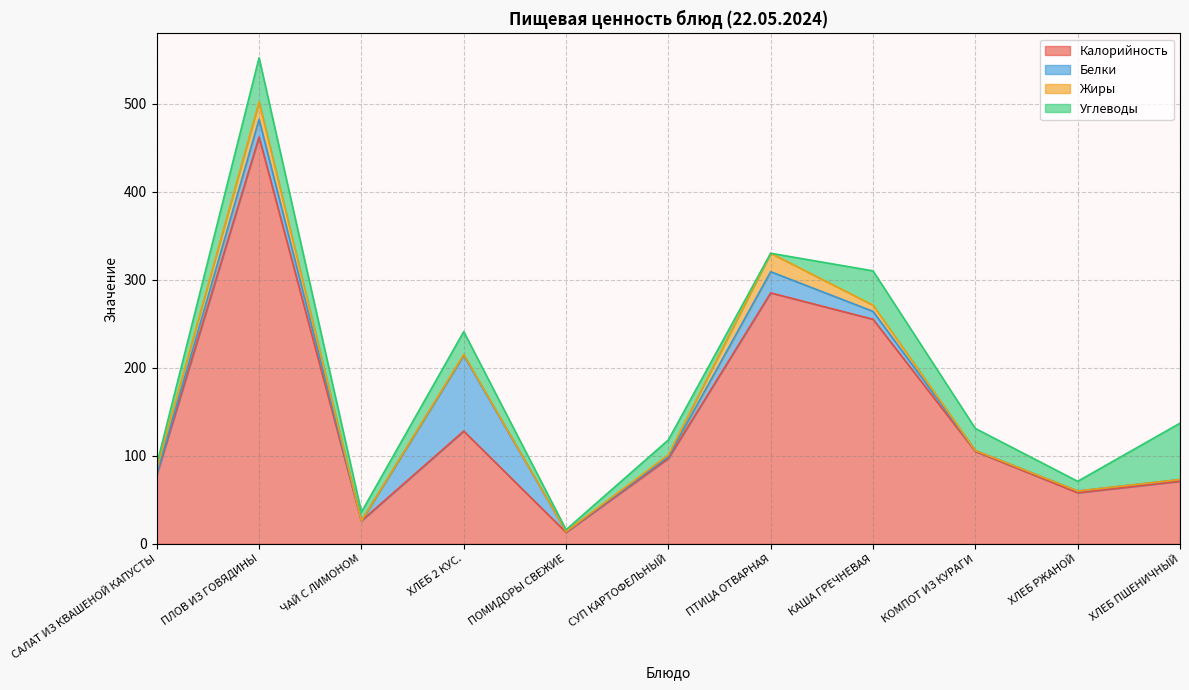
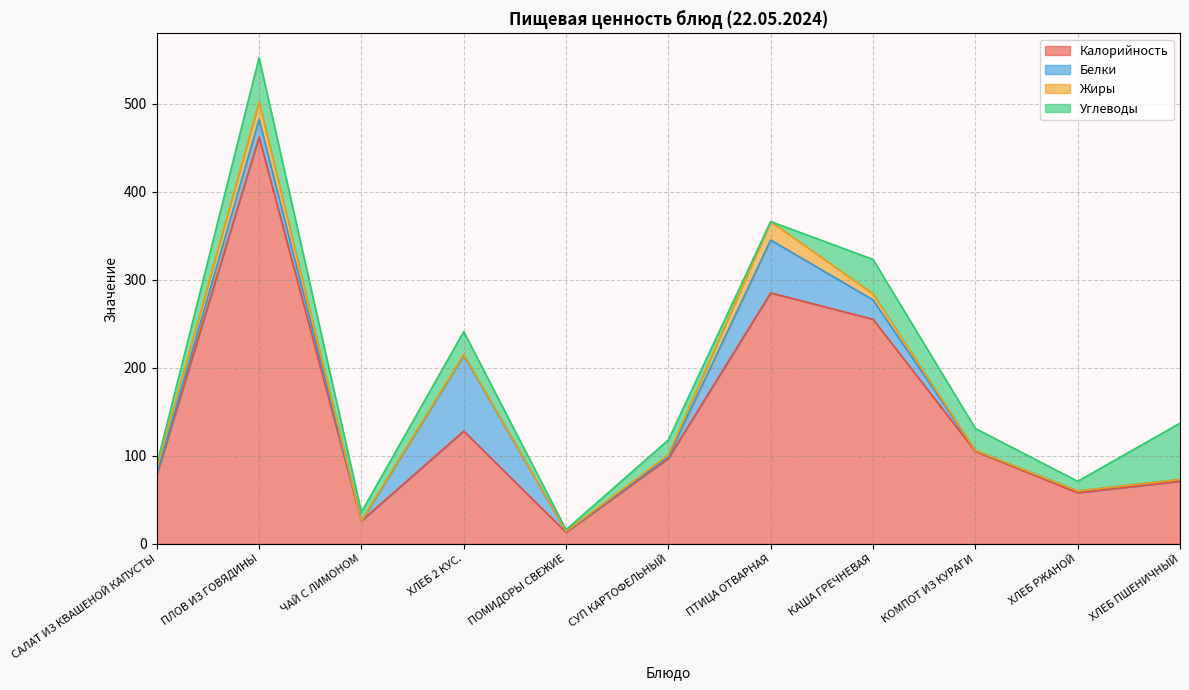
Белки, ПТИЦА ОТВАРНАЯ: 20 -> 60
Белки, КАША ГРЕЧНЕВАЯ: 10 -> 20
